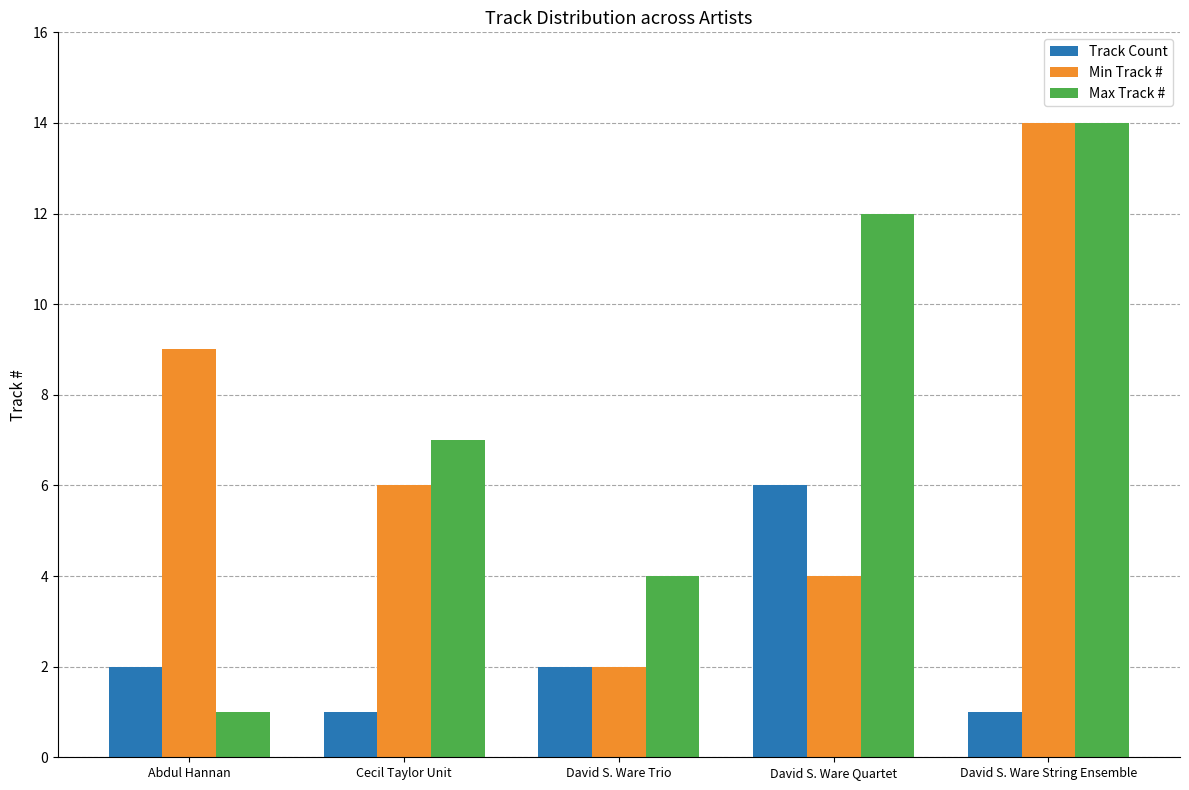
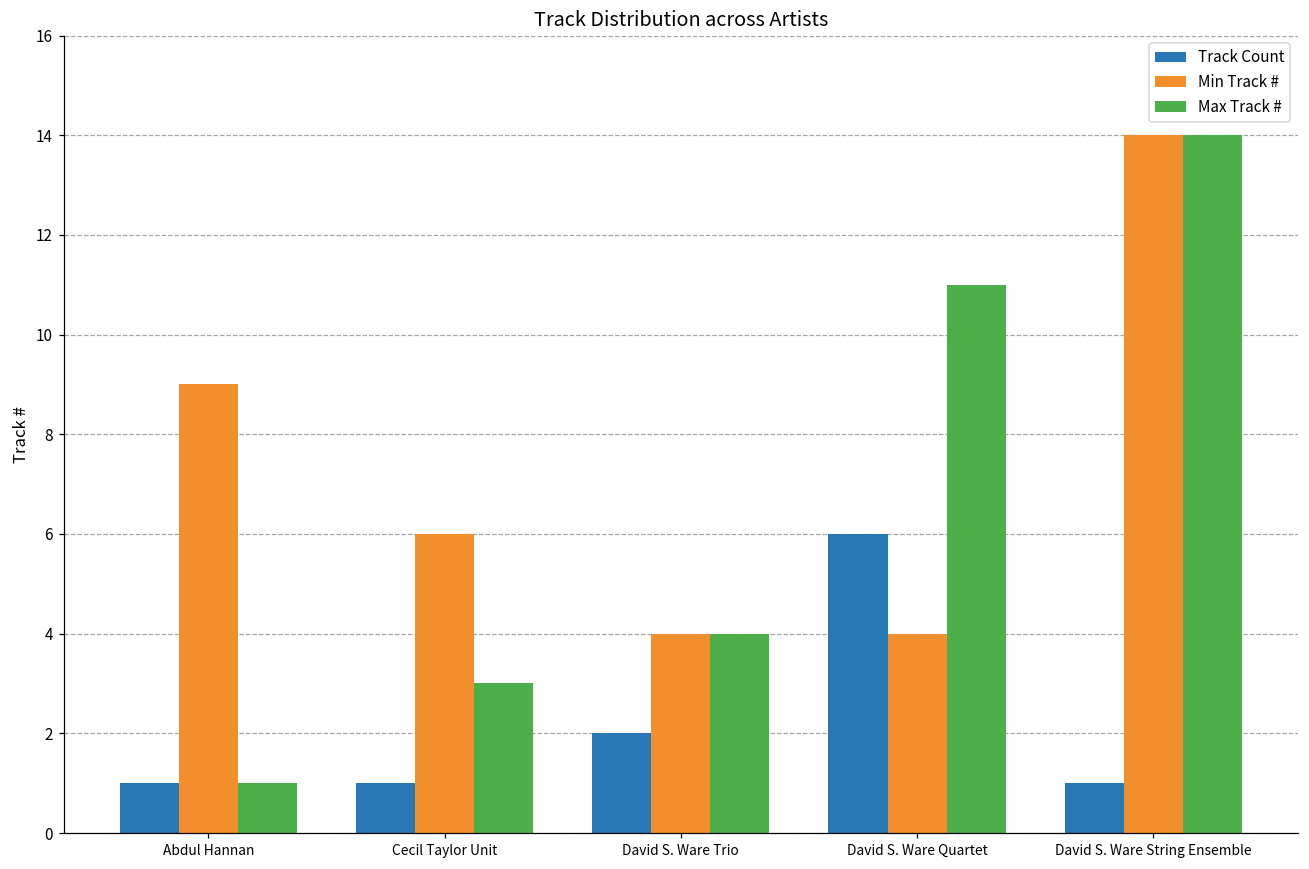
Track Count, Abdul Hannan: 2 -> 1
Max Track #, Cecil Taylor Unit: 7 -> 3
Min Track #, David S. Ware Trio: 2 -> 4
Max Track #, David S. Ware Quartet: 12 -> 11
